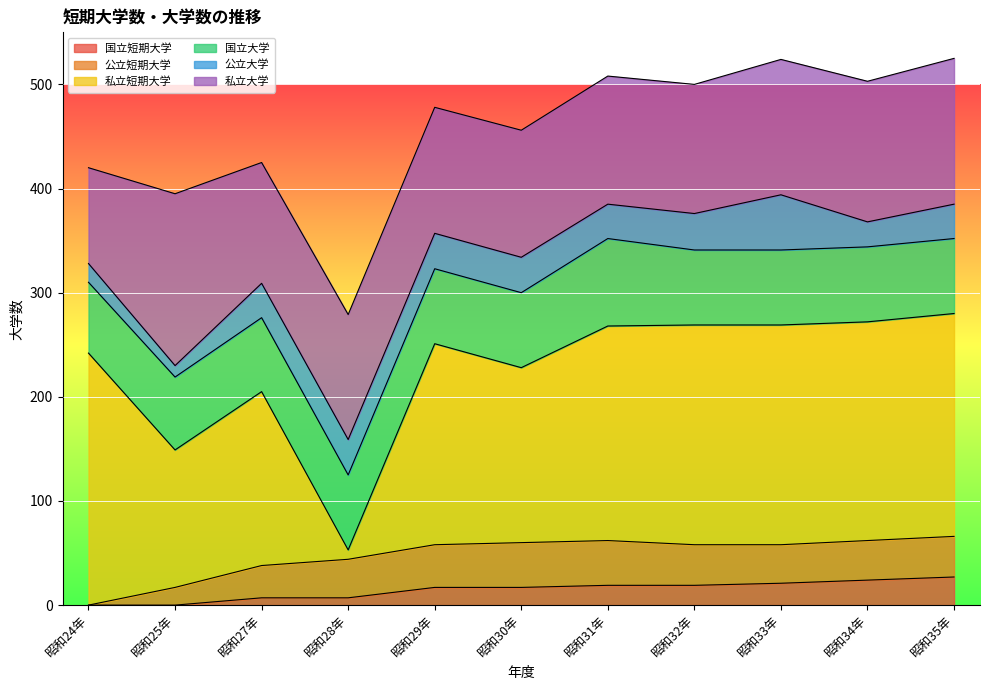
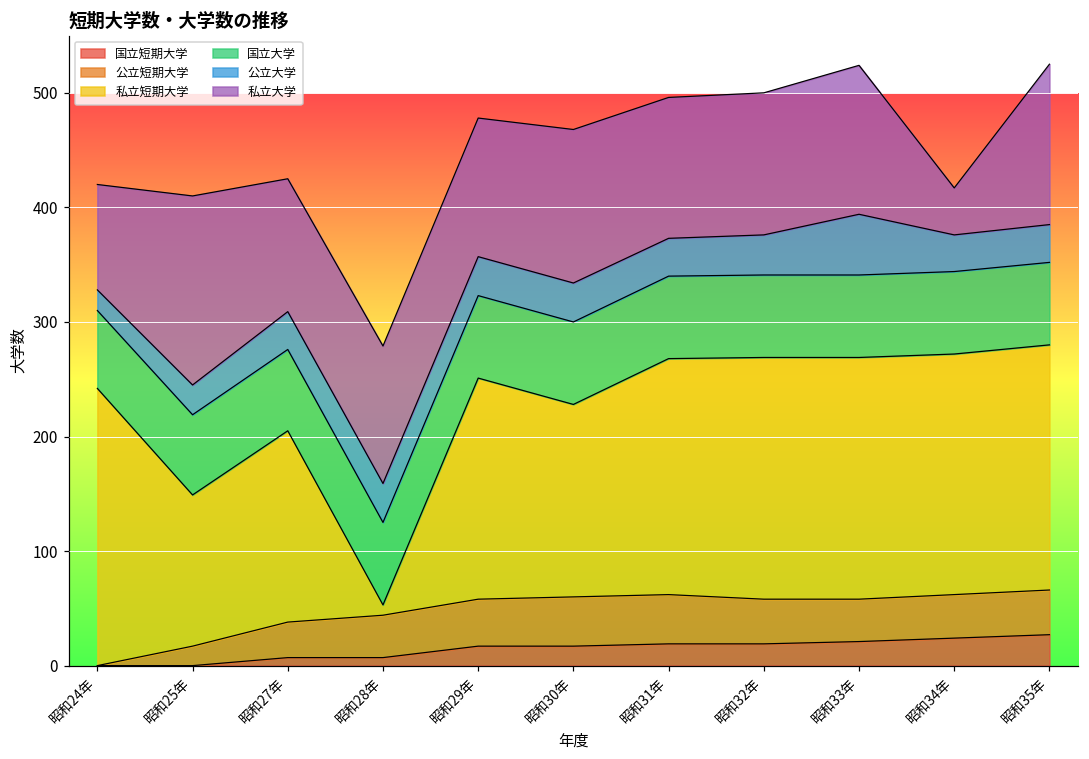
公立大学, 昭和25年: 11 -> 26
私立大学, 昭和30年: 122 -> 134
国立大学, 昭和31年: 84 -> 72
公立大学, 昭和34年: 24 -> 32
私立大学, 昭和34年: 135 -> 41
